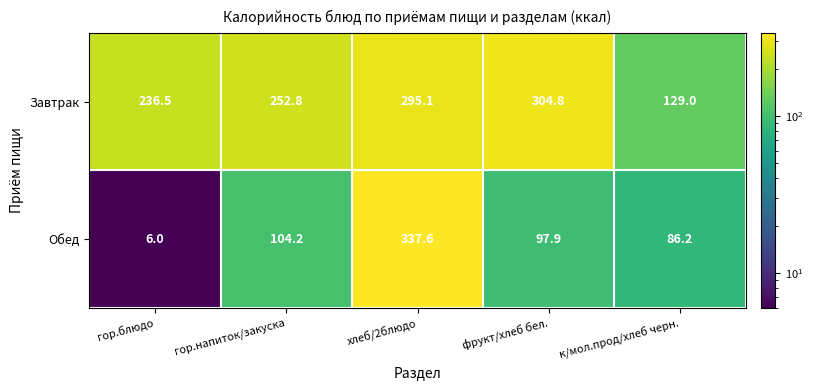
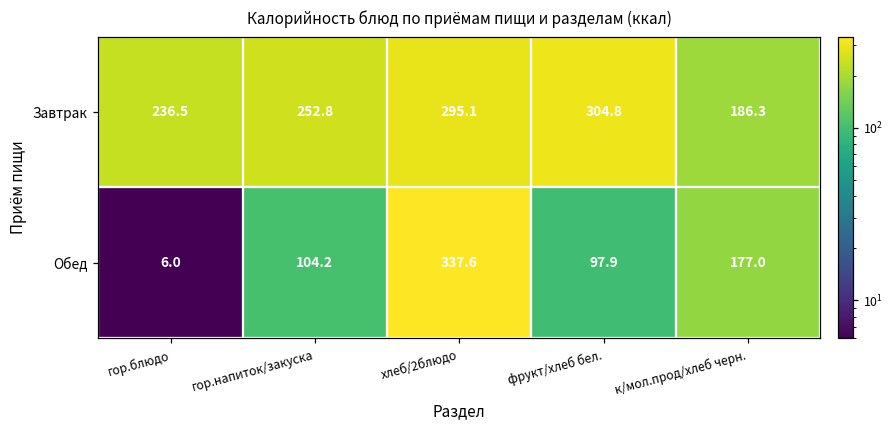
Завтрак, к/мол.прод/хлеб черн.: 129.0 -> 186.3
Обед, к/мол.прод/хлеб черн.: 86.2 -> 177.0
